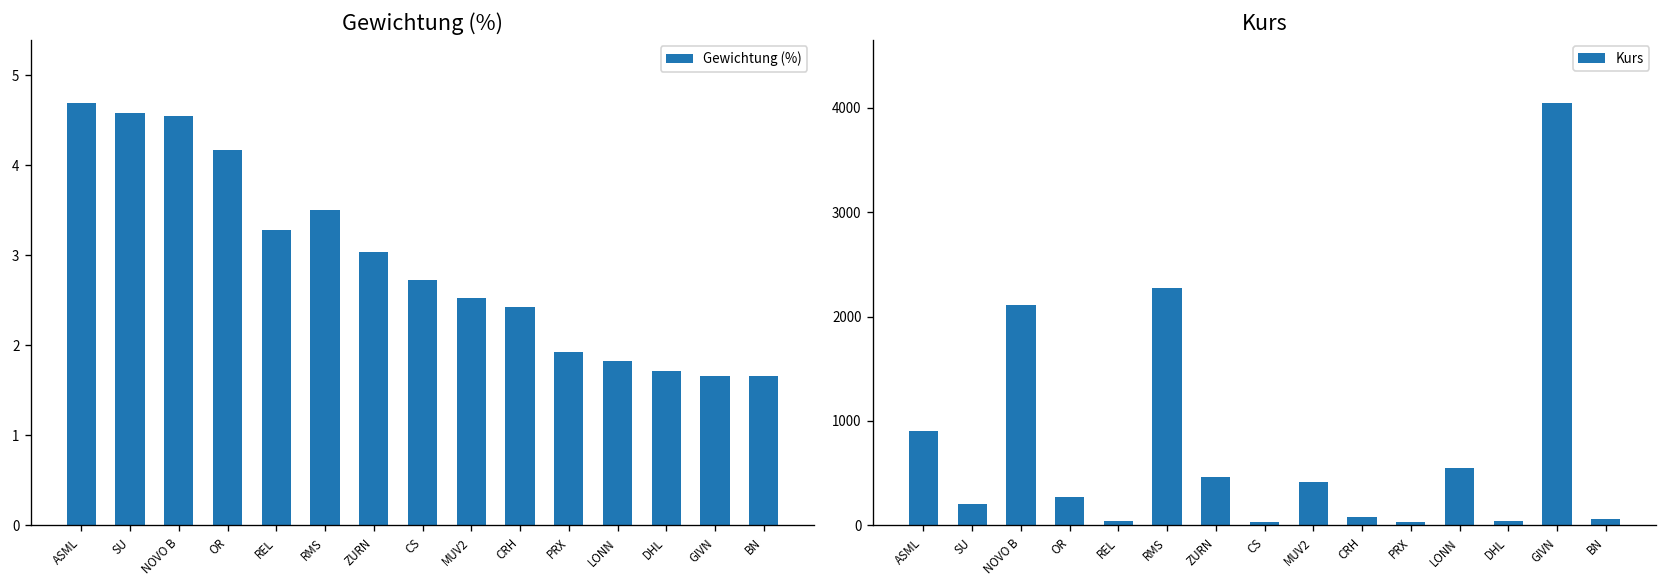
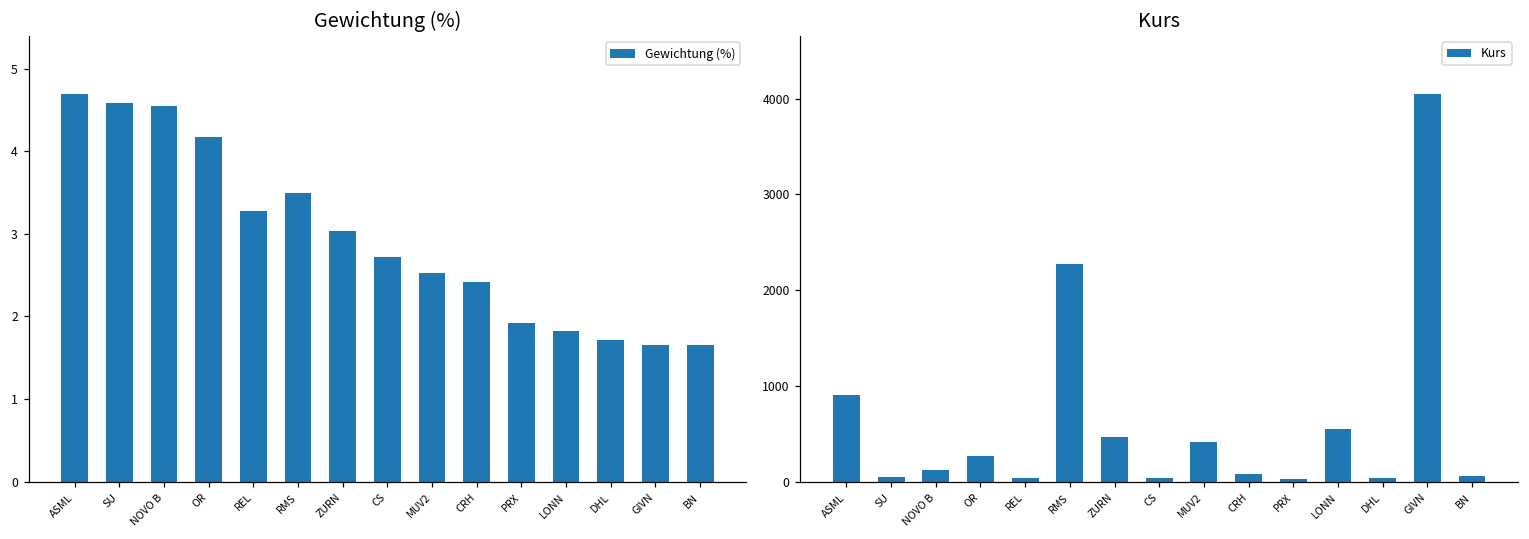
Kurs, SU: 200 -> 100
Kurs, NOVO B: 2100 -> 100
